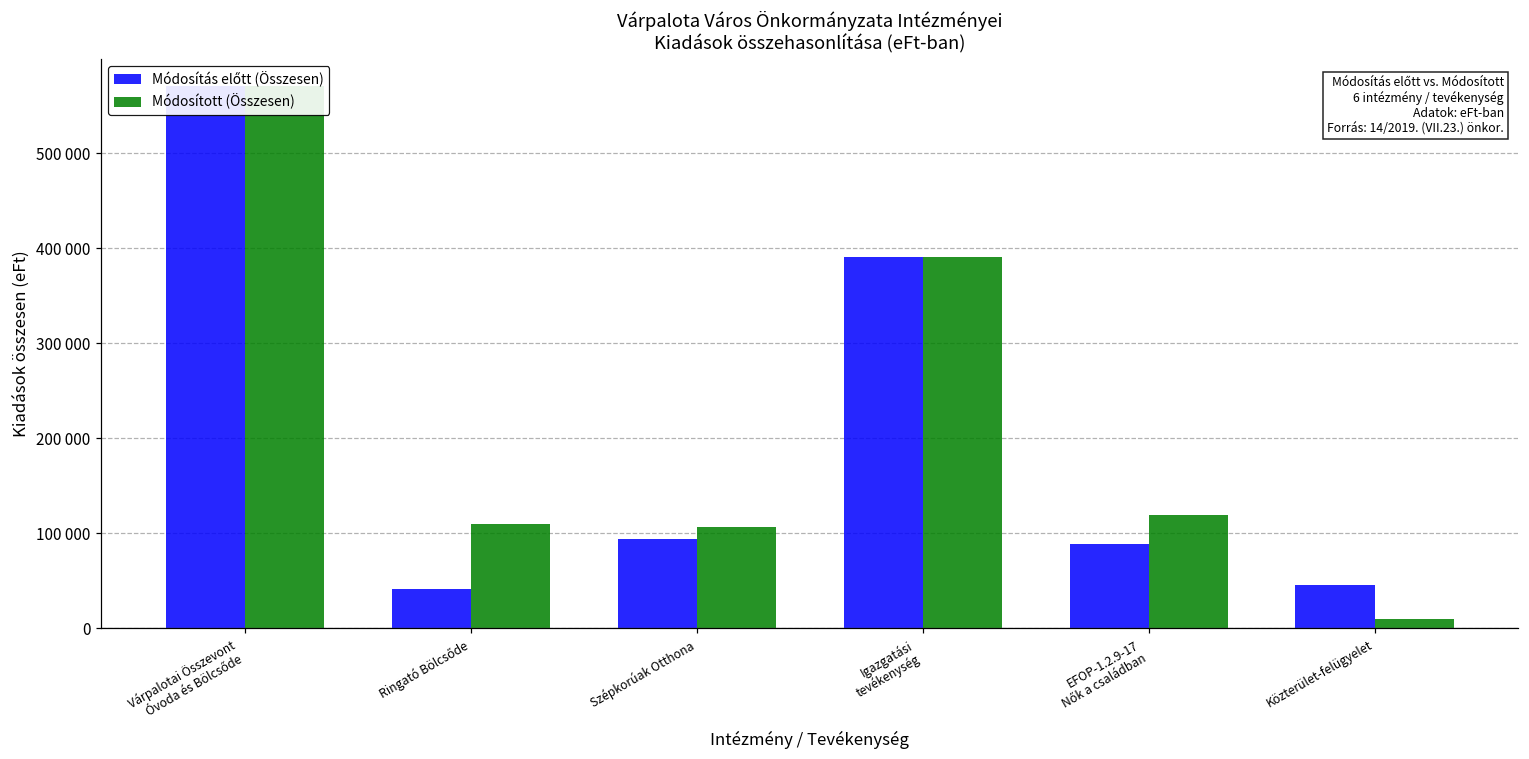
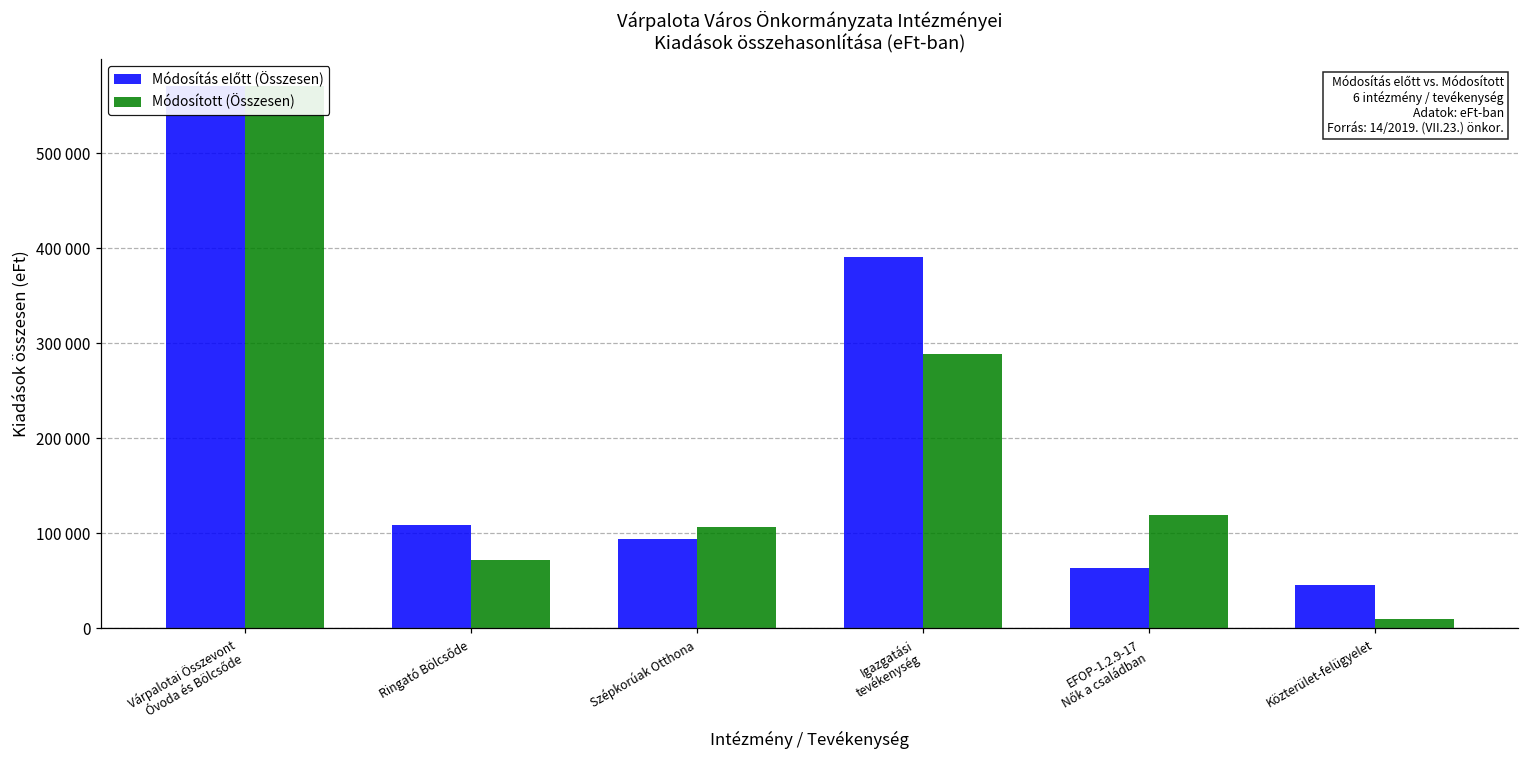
Módosítás előtt (Összesen), Ringató Bölcsőde: 40000 -> 110000
Módosított (Összesen), Ringató Bölcsőde: 110000 -> 70000
Módosított (Összesen), Igazgatási tevékenység: 390000 -> 290000
Módosítás előtt (Összesen), EFOP-1.2.9-17 Nők a családban: 90000 -> 60000
